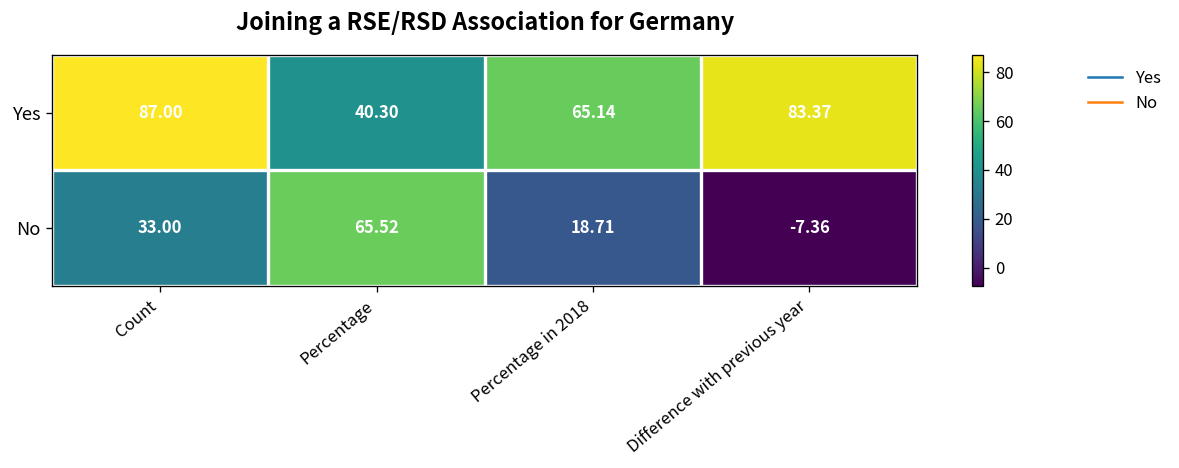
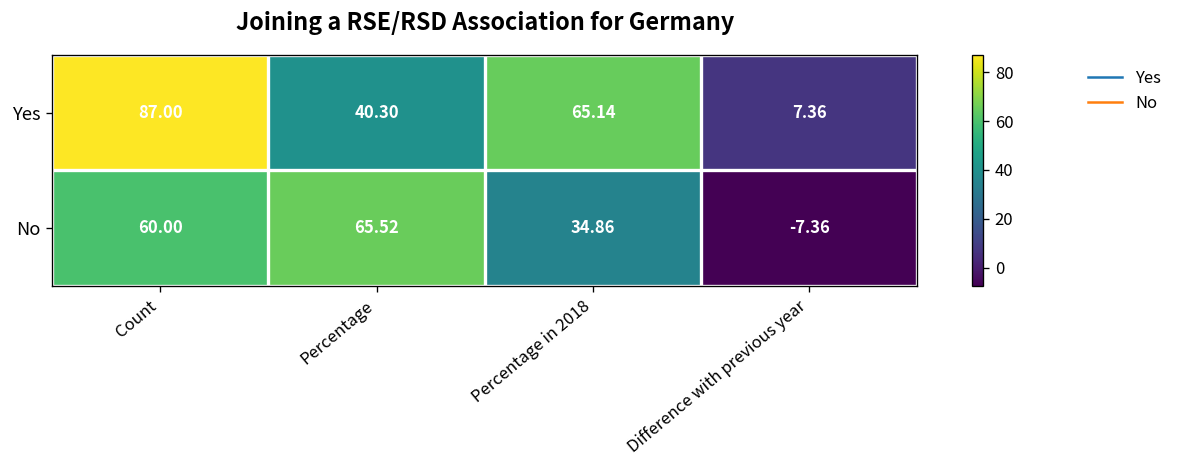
Yes, Difference with previous year: 83.37 -> 7.36
No, Count: 33.00 -> 60.00
No, Percentage in 2018: 18.71 -> 34.86
